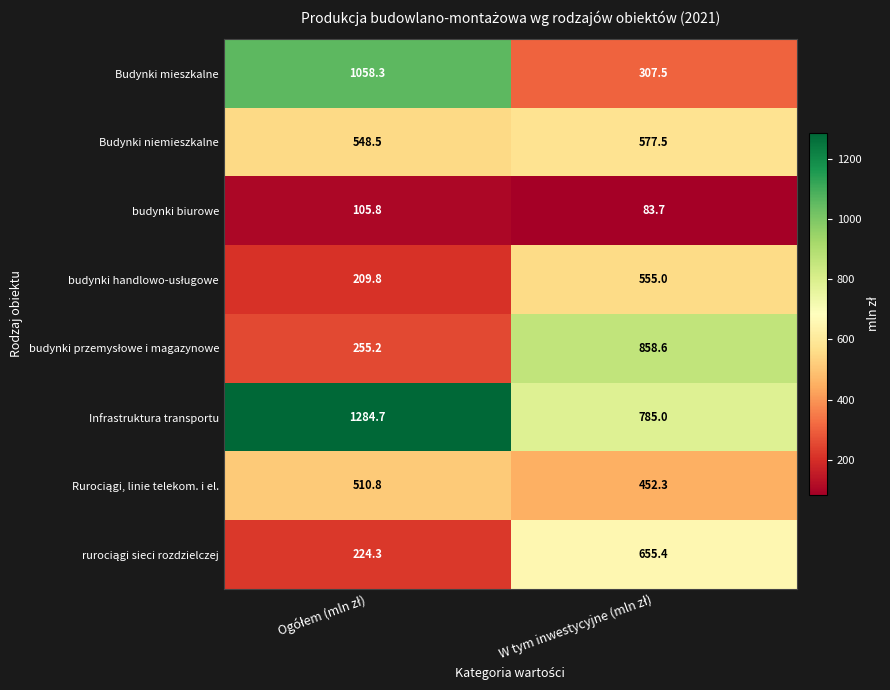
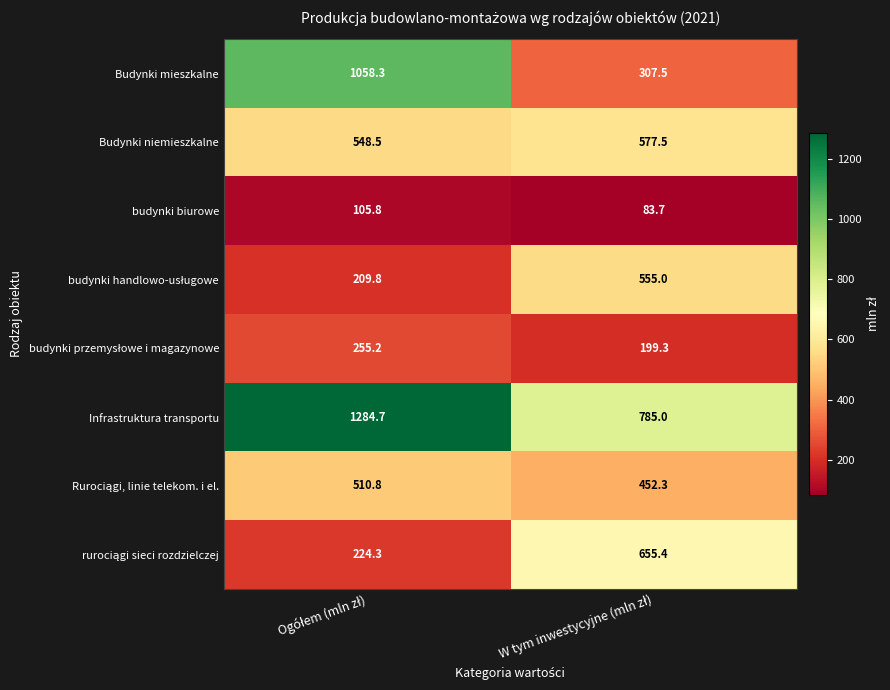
budynki przemysłowe i magazynowe, W tym inwestycyjne (mln zł): 858.6 -> 199.3
